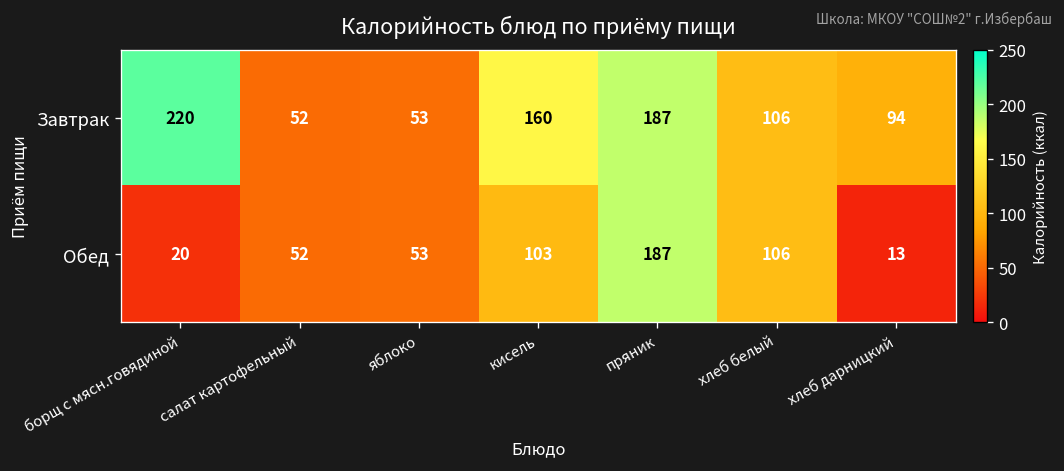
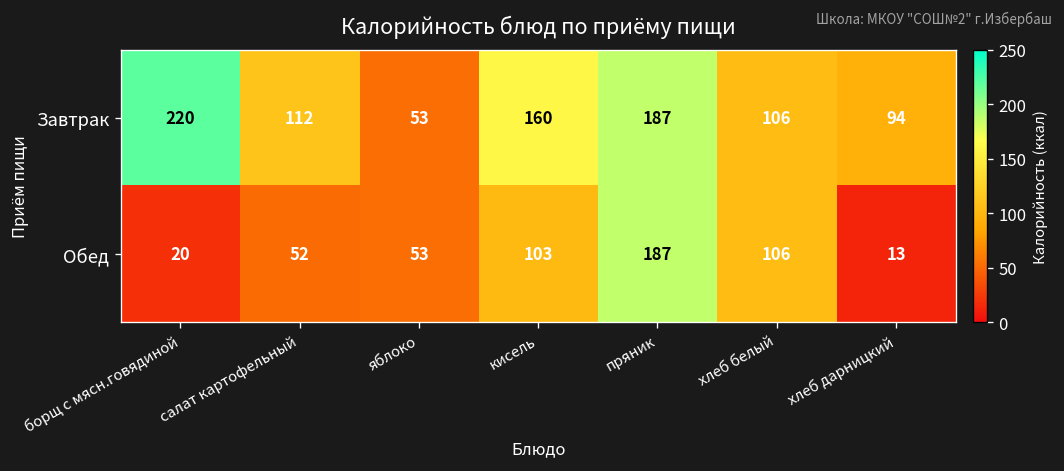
Завтрак, салат картофельный: 52 -> 112
